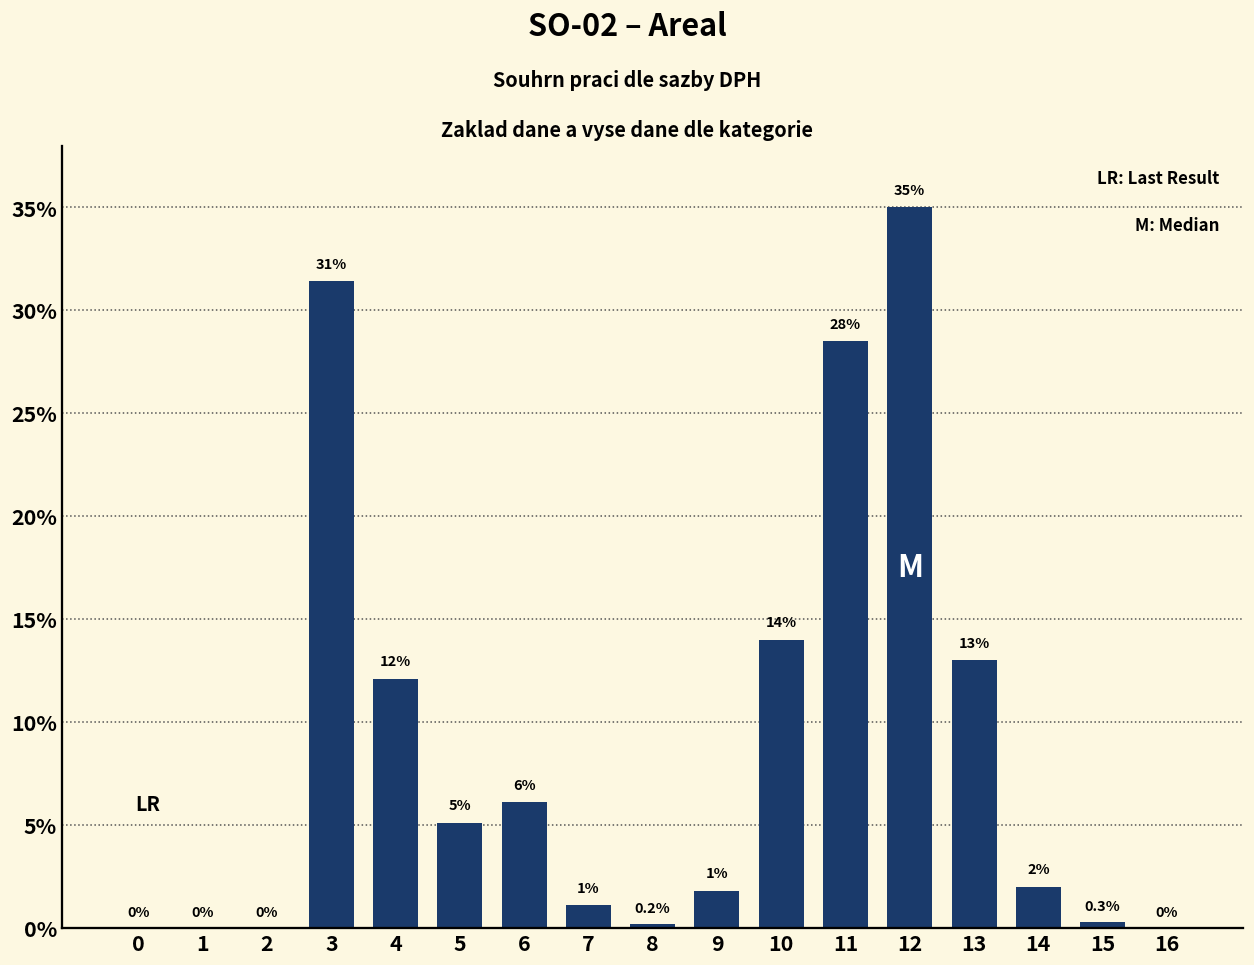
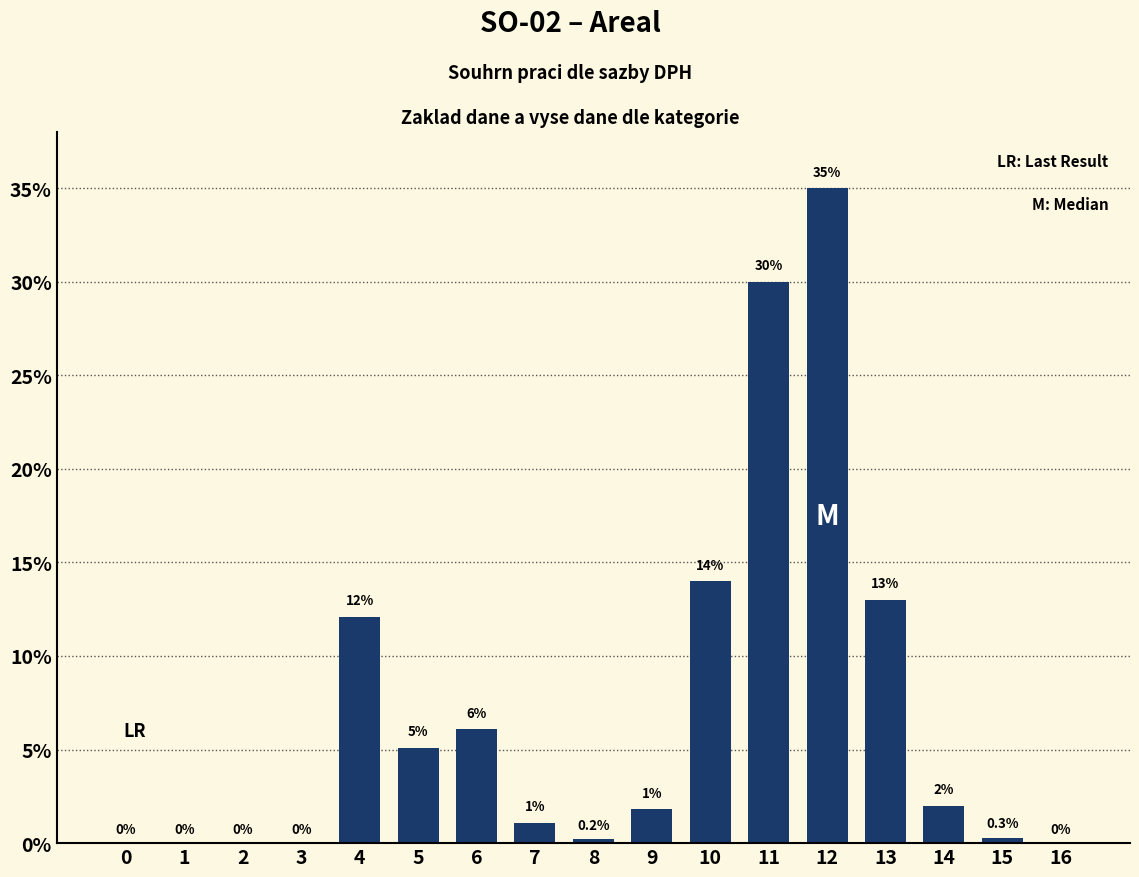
3: 31% -> 0%
11: 28% -> 30%
